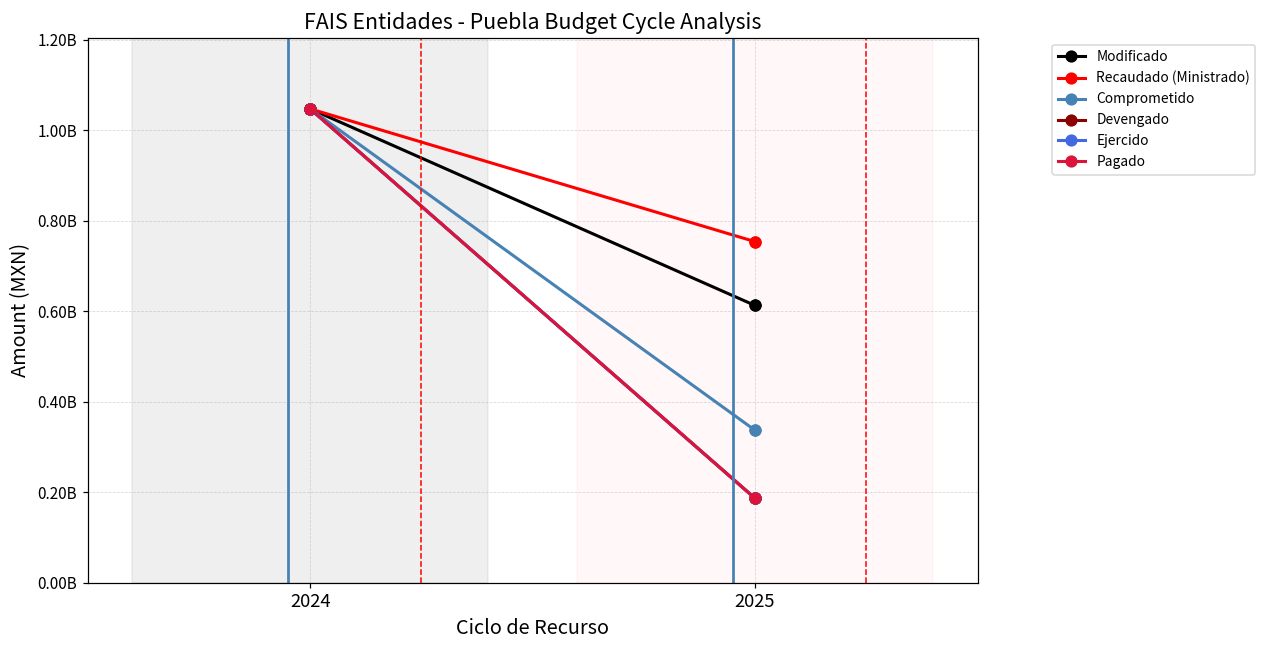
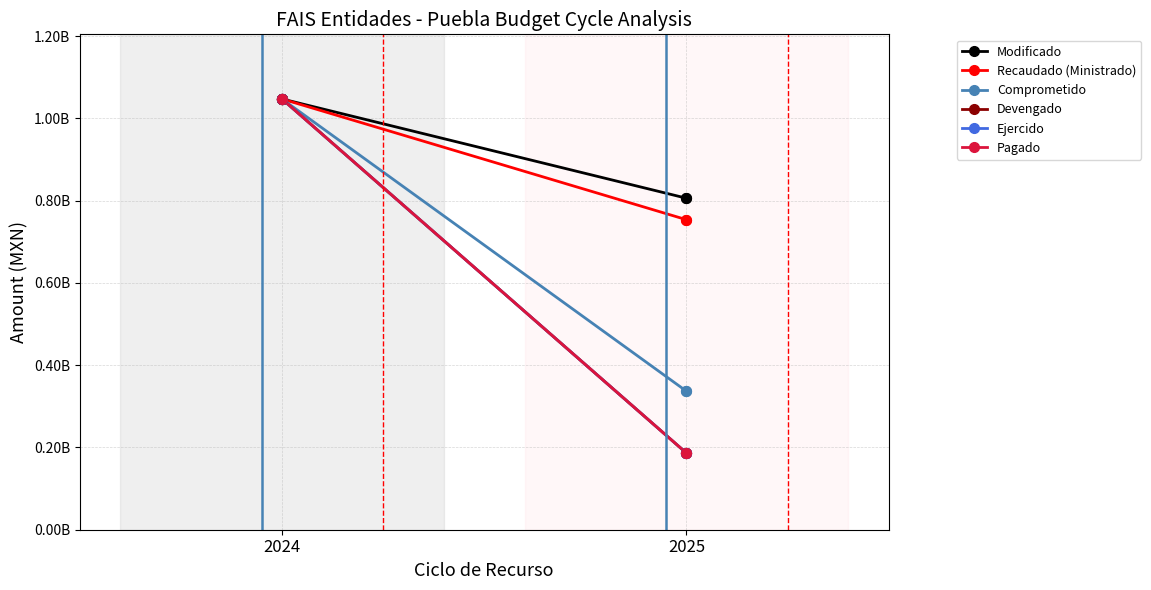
Modificado, 2025: 610000000 -> 810000000
